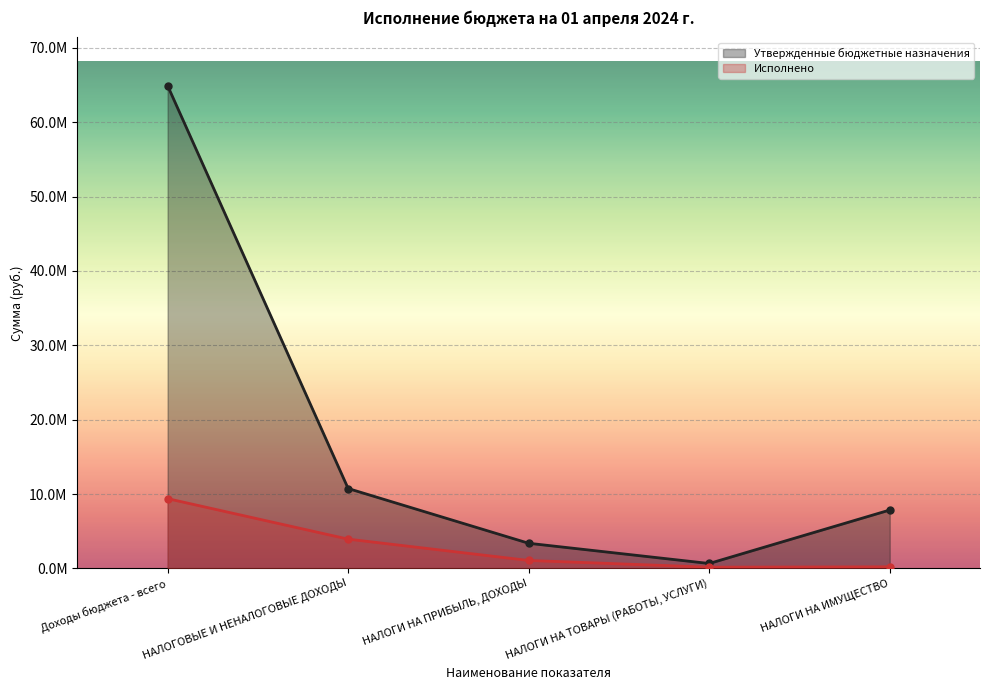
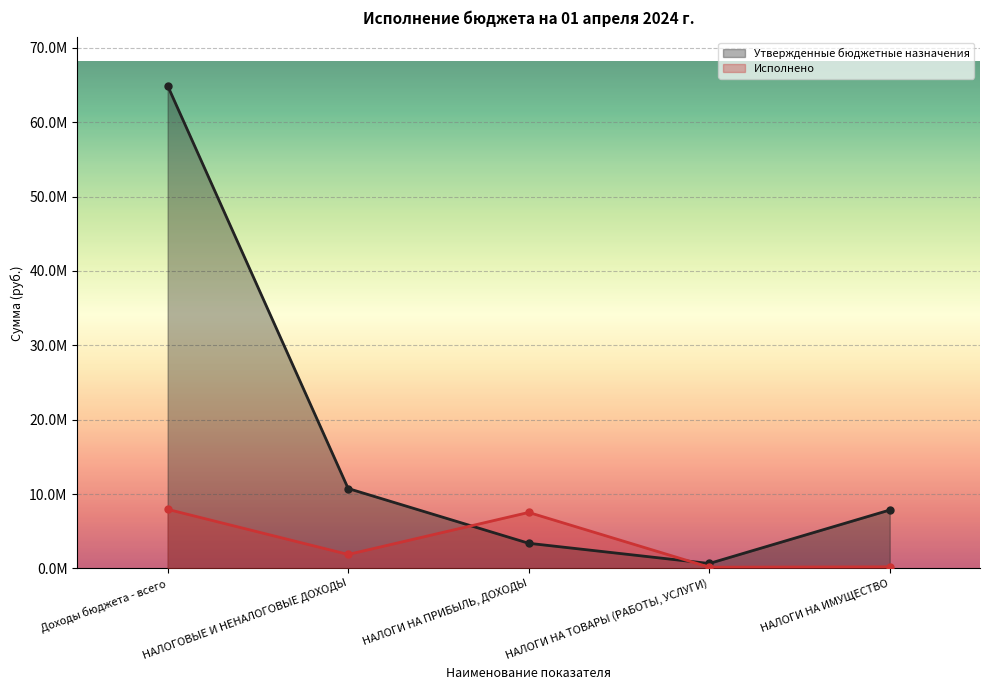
Исполнено, Доходы бюджета - всего: 9000000 -> 8000000
Исполнено, НАЛОГОВЫЕ И НЕНАЛОГОВЫЕ ДОХОДЫ: 4000000 -> 2000000
Исполнено, НАЛОГИ НА ПРИБЫЛЬ, ДОХОДЫ: 1000000 -> 8000000
